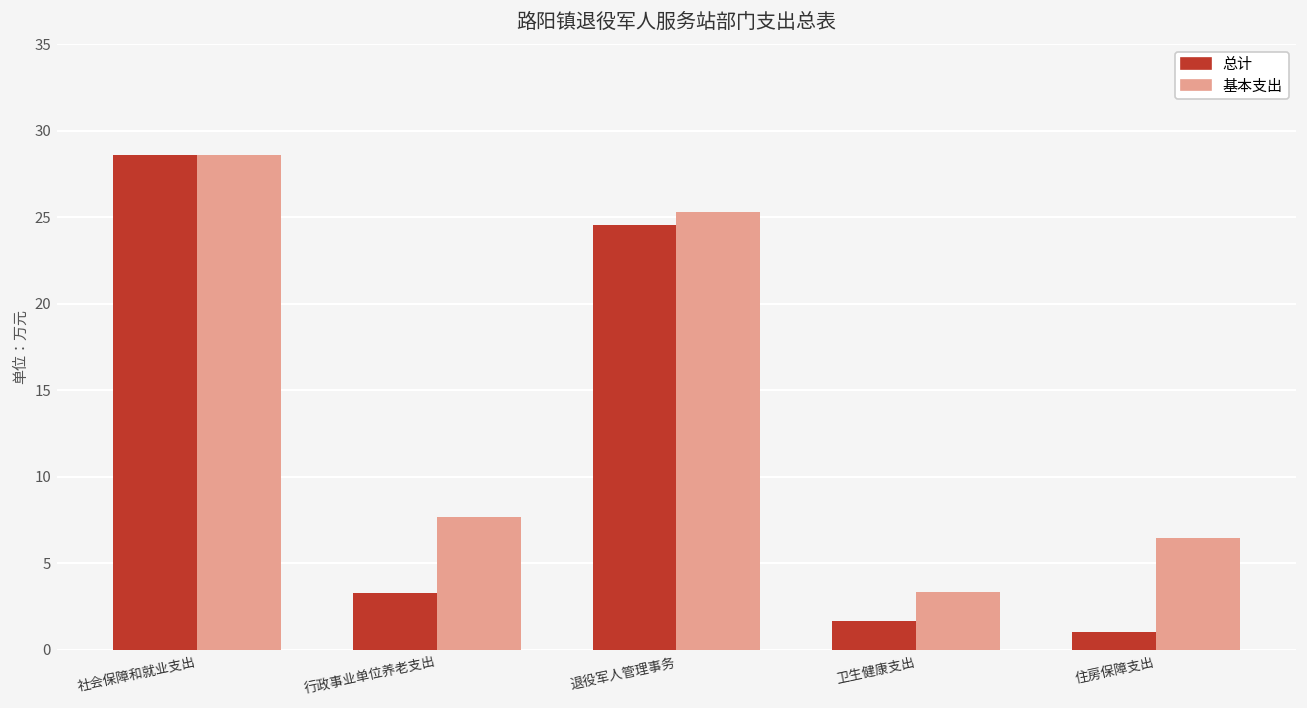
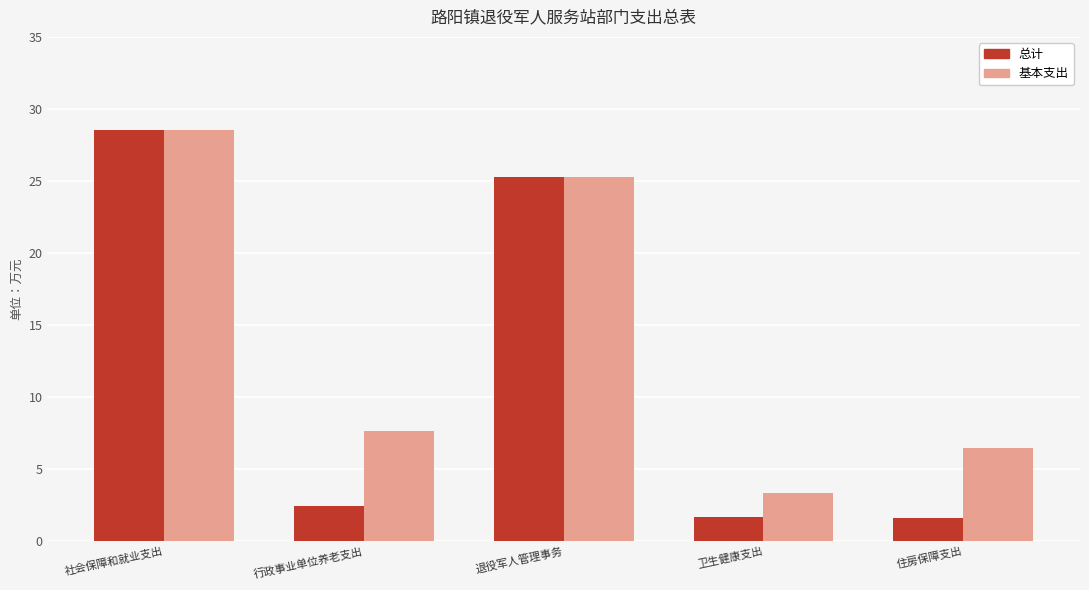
总计, 行政事业单位养老支出: 3.3 -> 2.4
总计, 退役军人管理事务: 24.6 -> 25.3
总计, 住房保障支出: 1.0 -> 1.6
